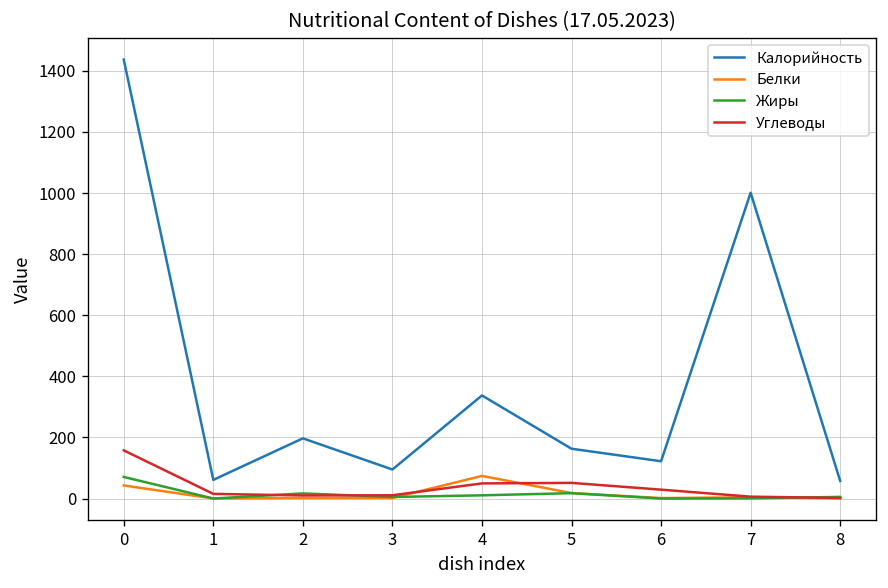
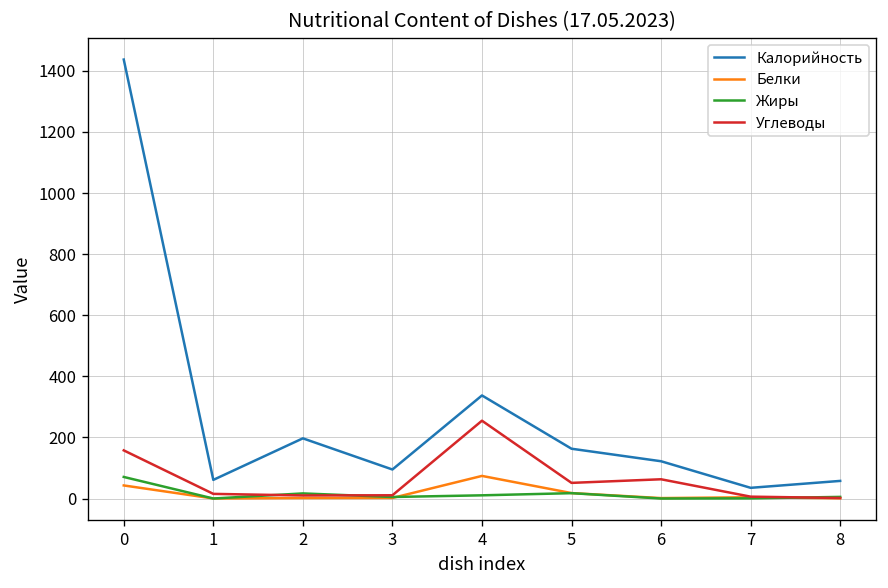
Углеводы, 4: 50 -> 250
Углеводы, 6: 30 -> 60
Калорийность, 7: 1000 -> 40
